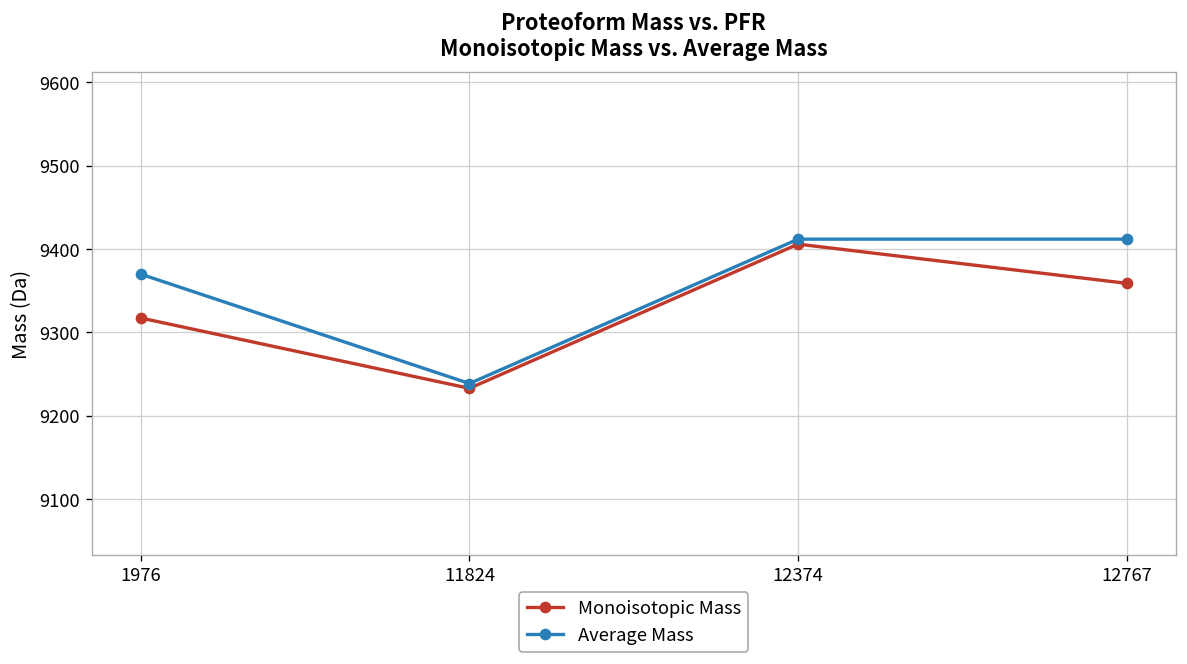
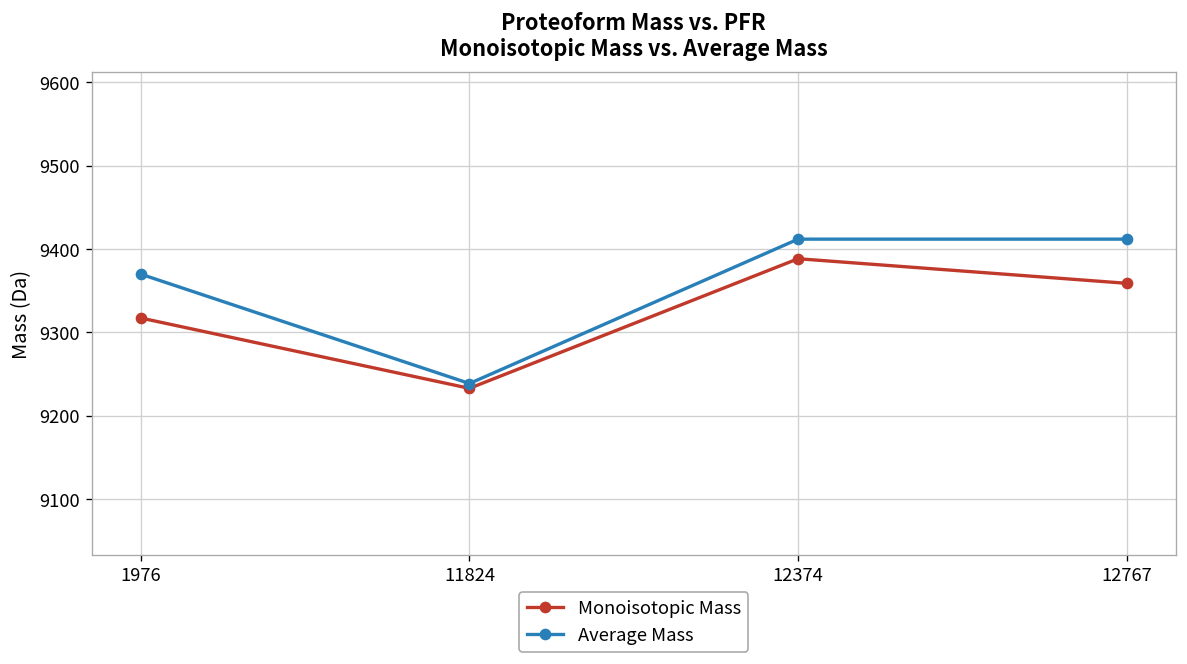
Monoisotopic Mass, 12374: 9410 -> 9390
